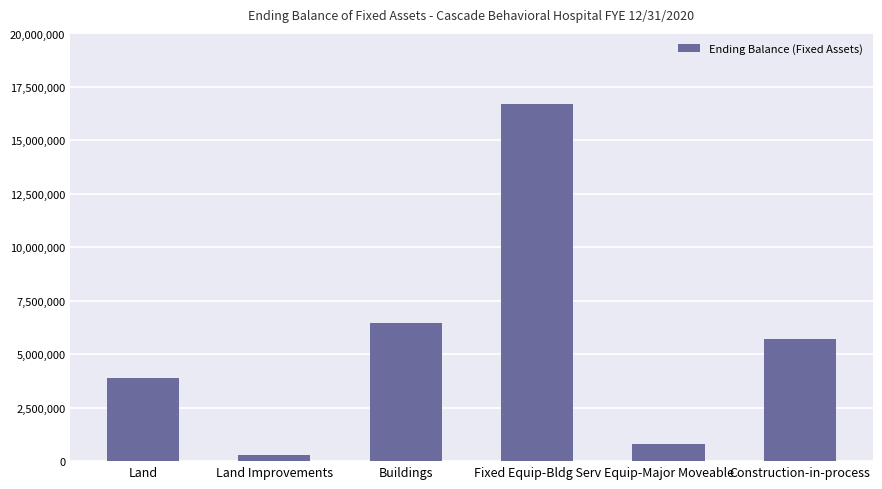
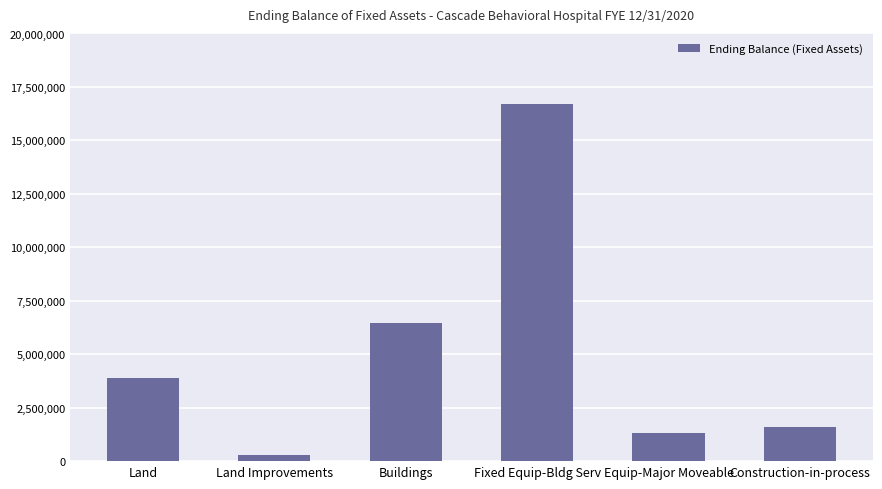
Equip-Major Moveable: 800,000 -> 1,300,000
Construction-in-process: 5,700,000 -> 1,600,000
